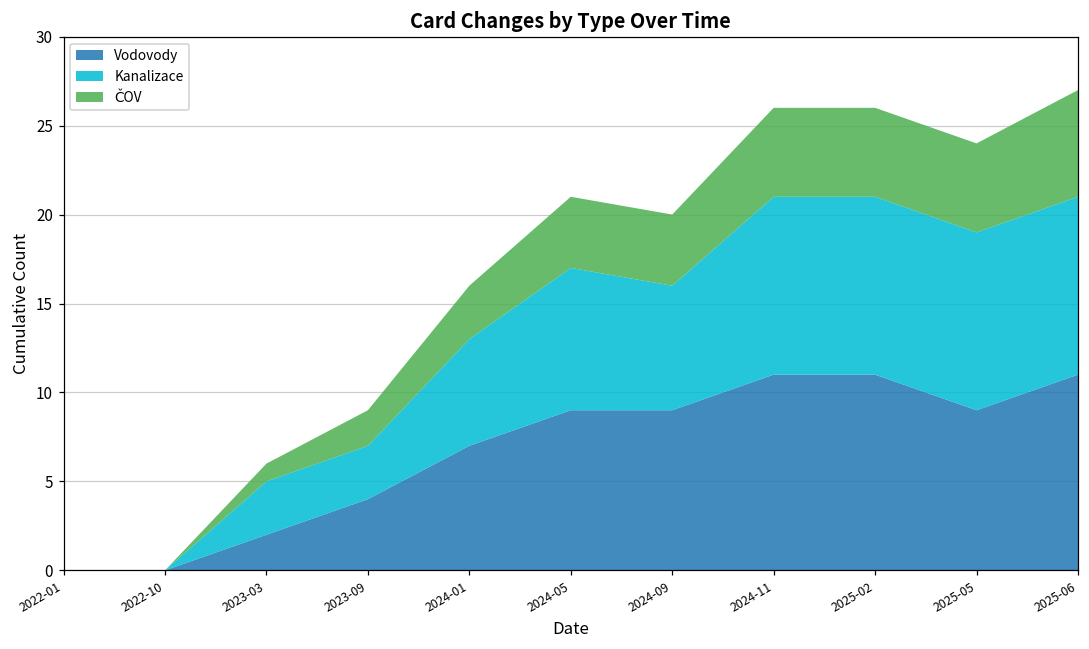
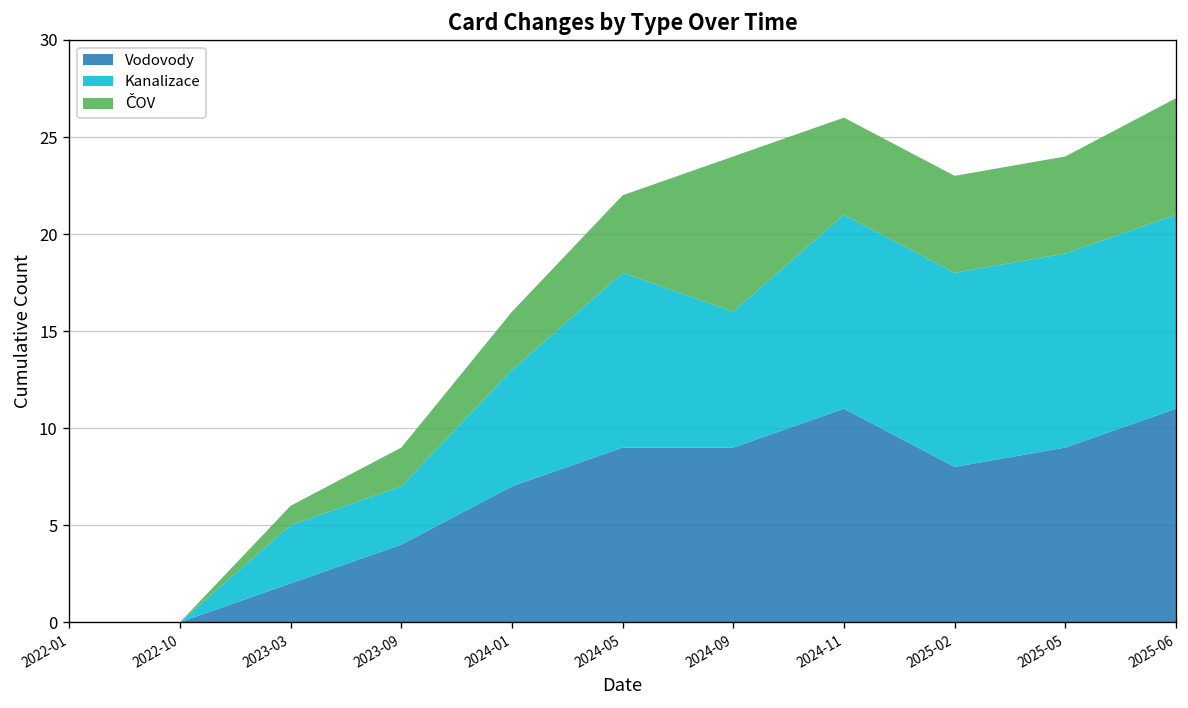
Kanalizace, 2024-05: 8 -> 9
ČOV, 2024-09: 4 -> 8
Vodovody, 2025-02: 11 -> 8
